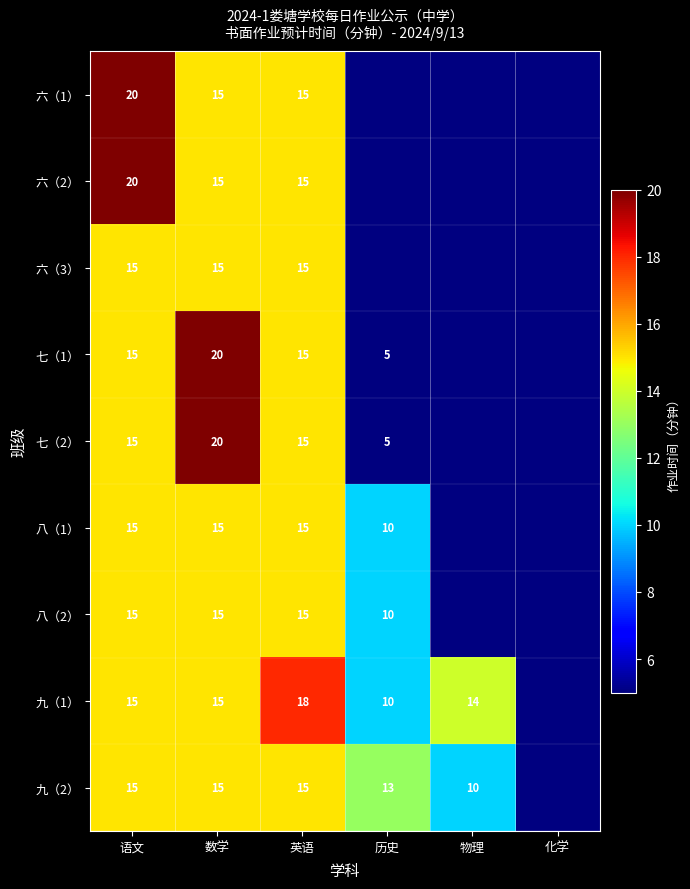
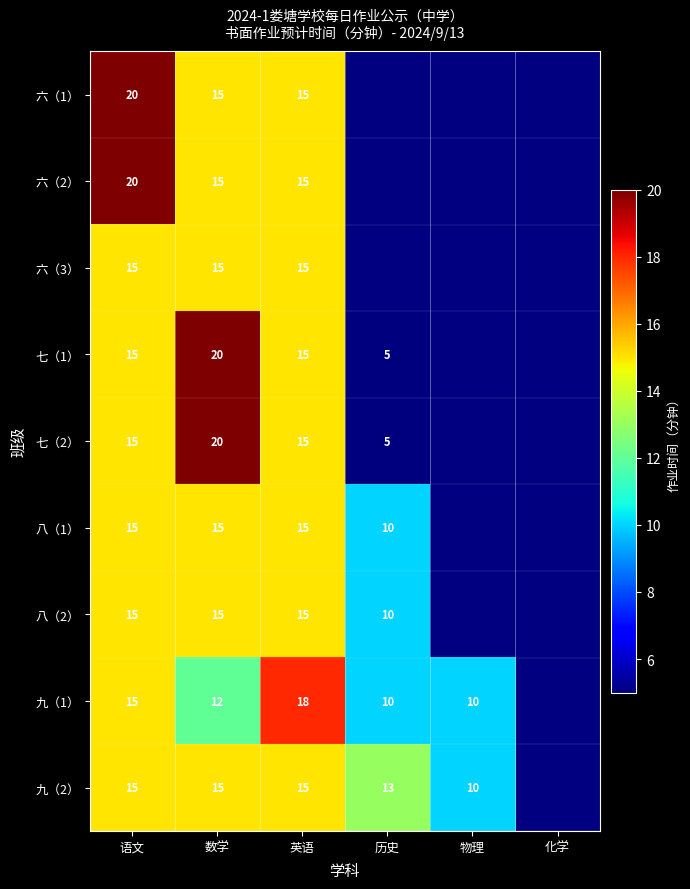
九（1）, 数学: 15 -> 12
九（1）, 物理: 14 -> 10
